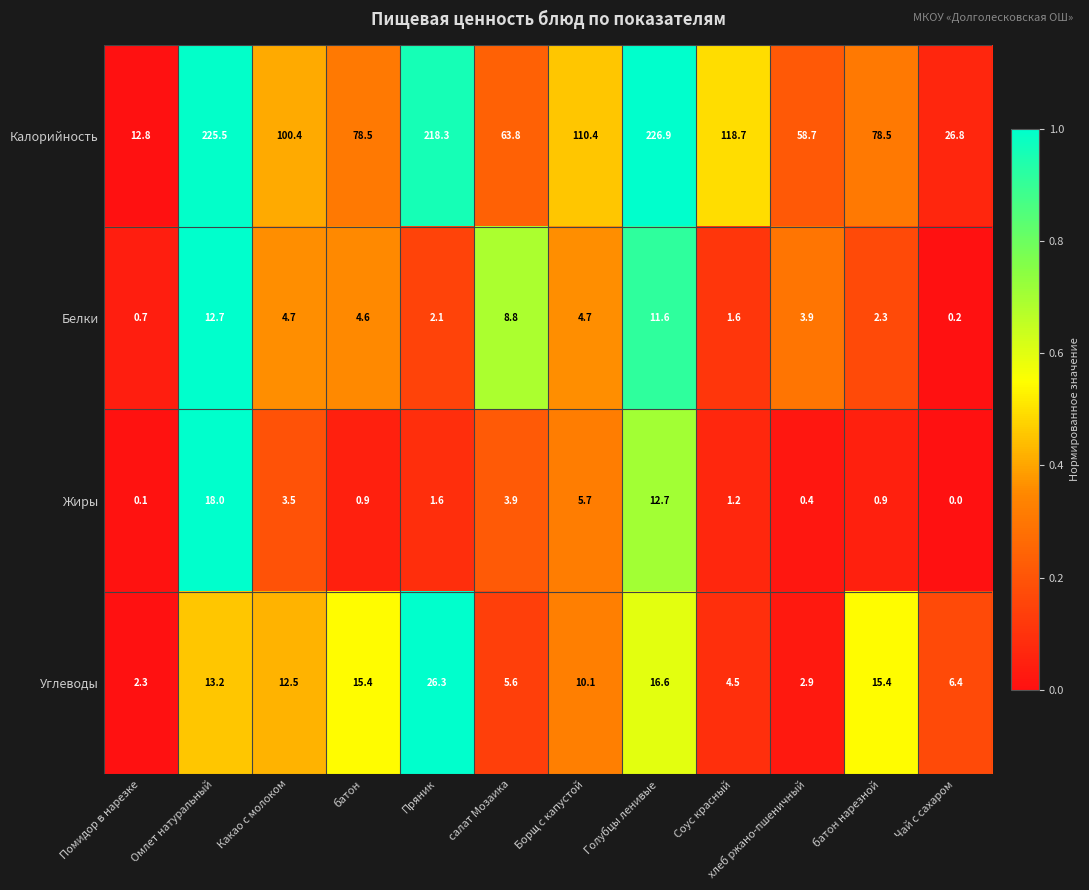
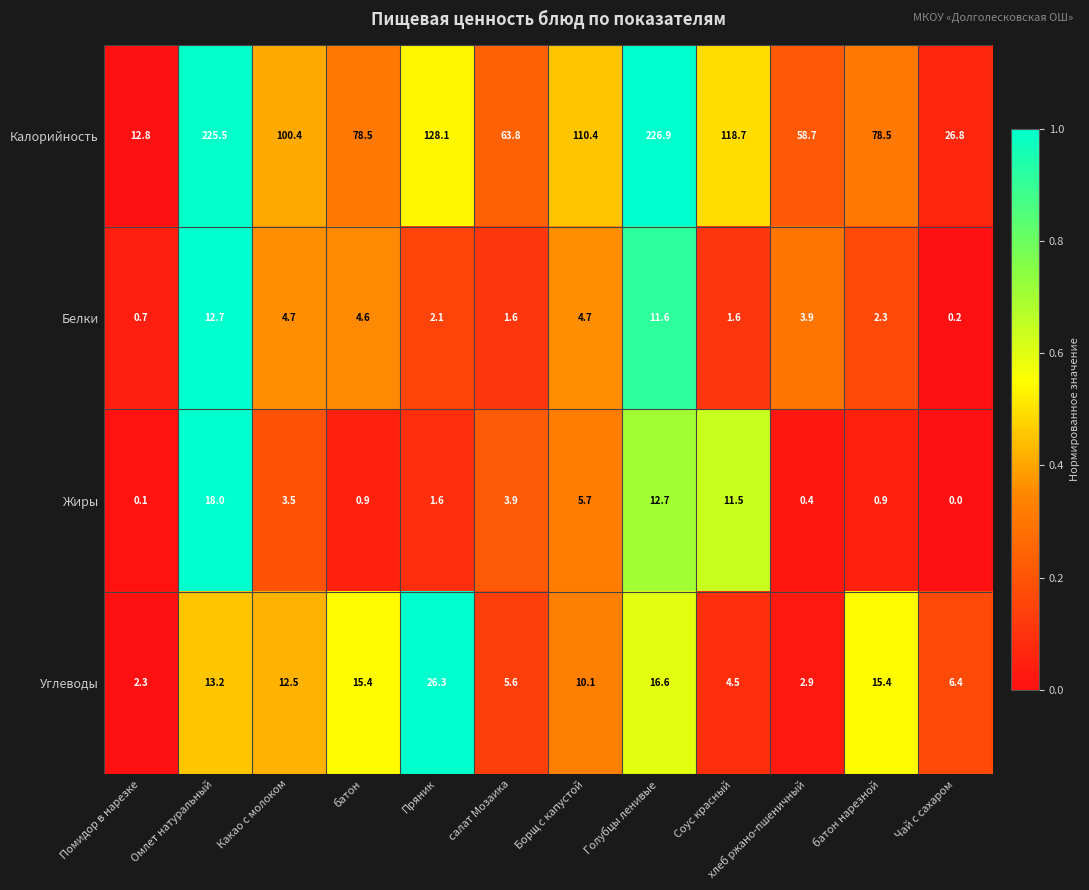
Калорийность, Пряник: 218.3 -> 128.1
Белки, салат Мозаика: 8.8 -> 1.6
Жиры, Соус красный: 1.2 -> 11.5
